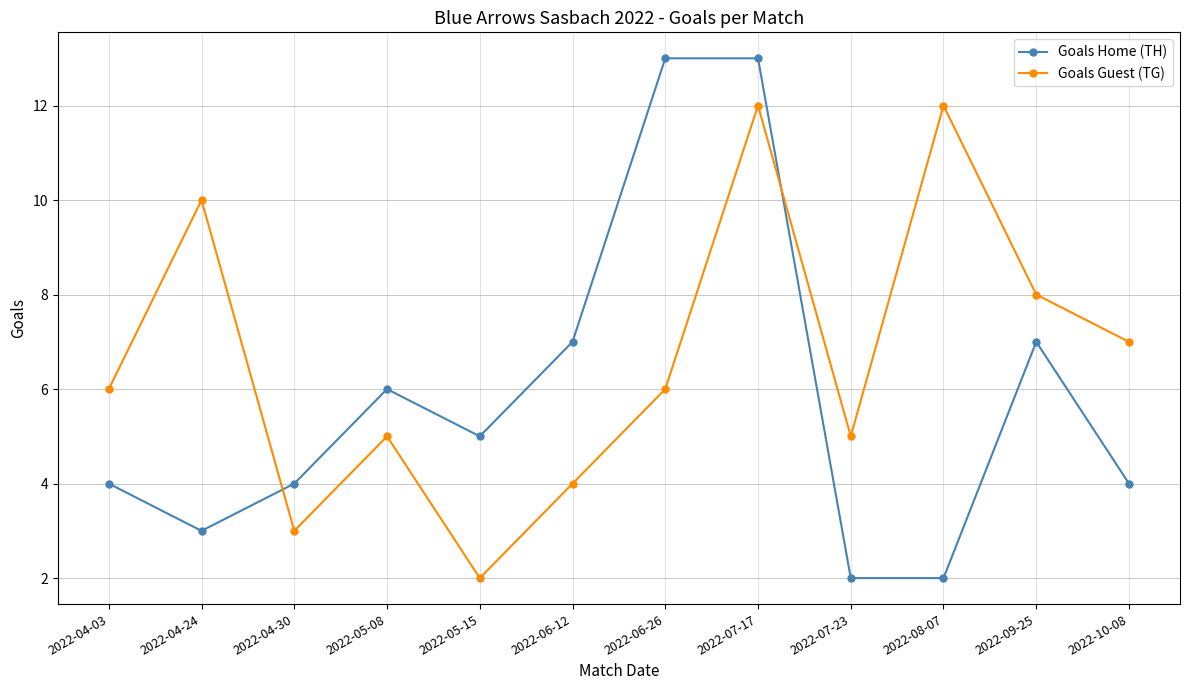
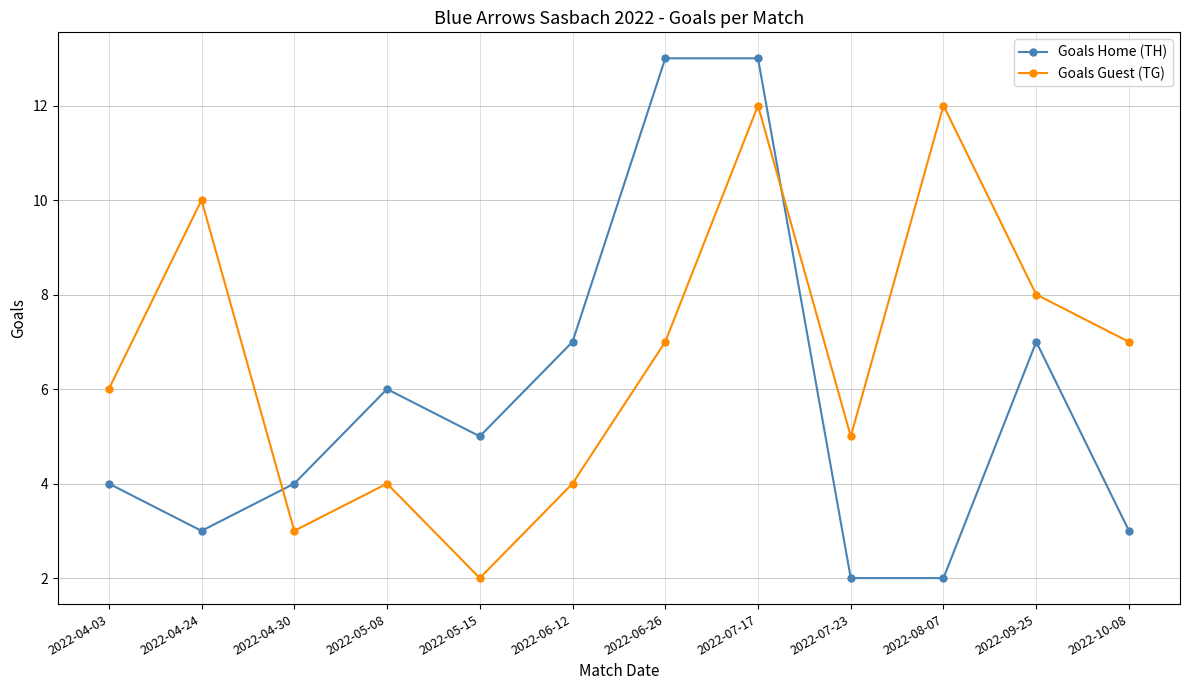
Goals Guest (TG), 2022-05-08: 5 -> 4
Goals Guest (TG), 2022-06-26: 6 -> 7
Goals Home (TH), 2022-10-08: 4 -> 3
